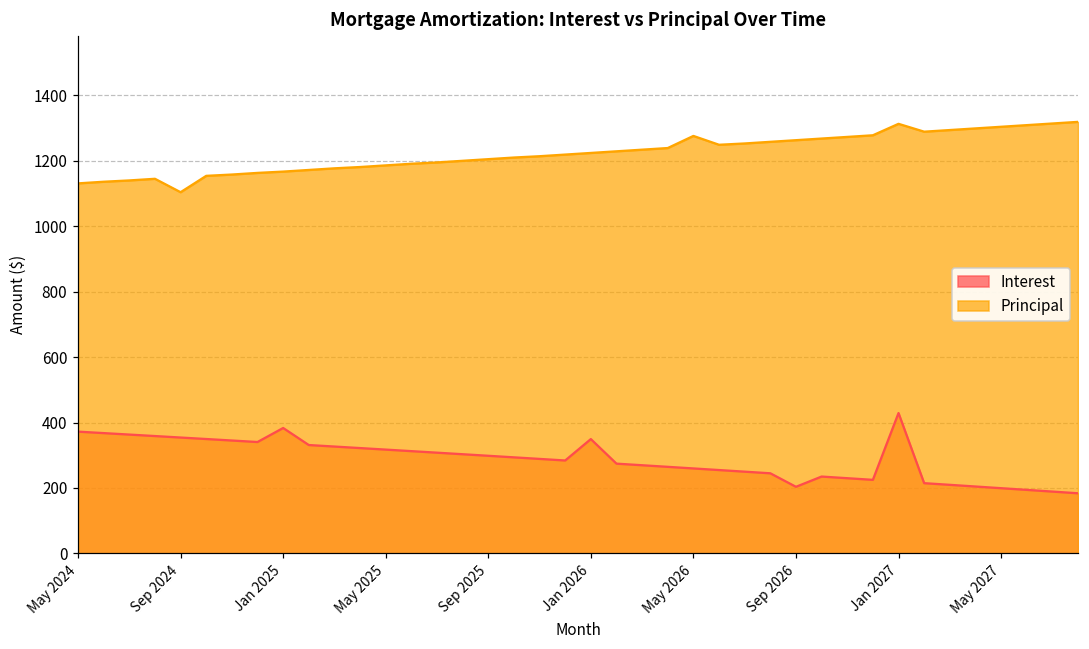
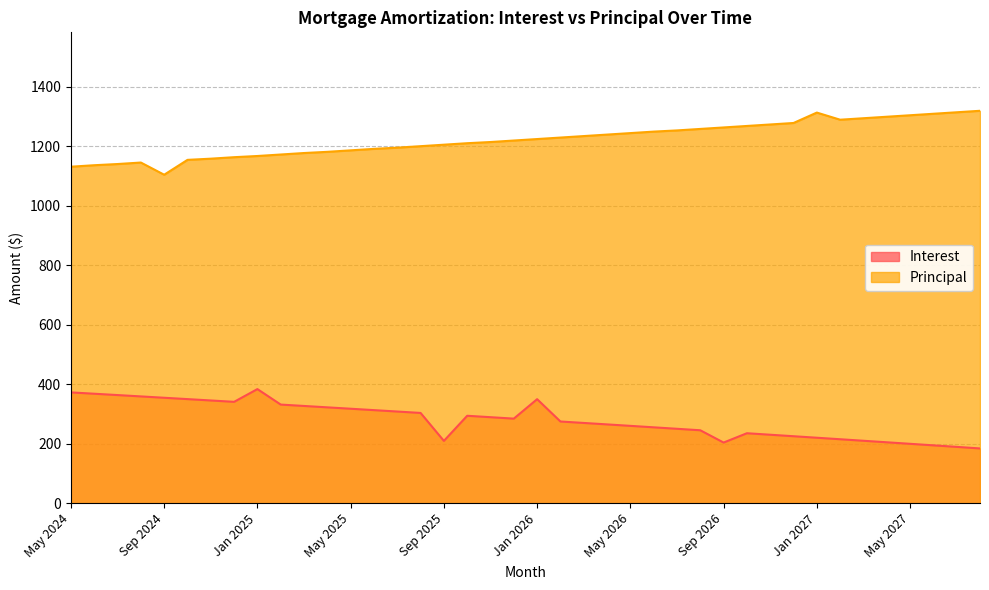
Interest, Sep 2025: 300 -> 210
Principal, May 2026: 1280 -> 1240
Interest, Jan 2027: 430 -> 220
